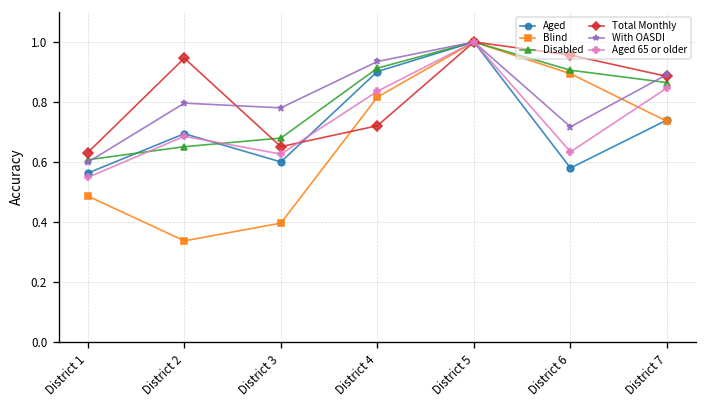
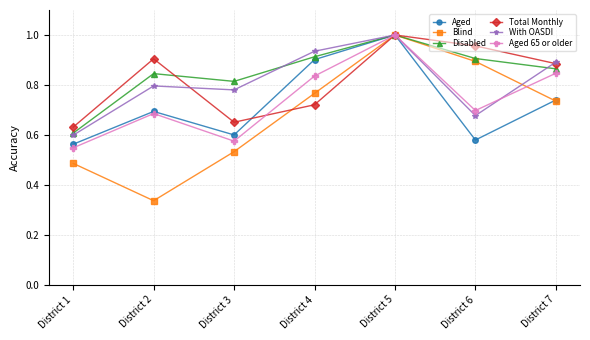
Disabled, District 2: 0.65 -> 0.85
Total Monthly, District 2: 0.95 -> 0.90
Blind, District 3: 0.40 -> 0.53
Disabled, District 3: 0.68 -> 0.81
Aged 65 or older, District 3: 0.63 -> 0.57
Blind, District 4: 0.82 -> 0.77
With OASDI, District 6: 0.72 -> 0.68
Aged 65 or older, District 6: 0.63 -> 0.70
